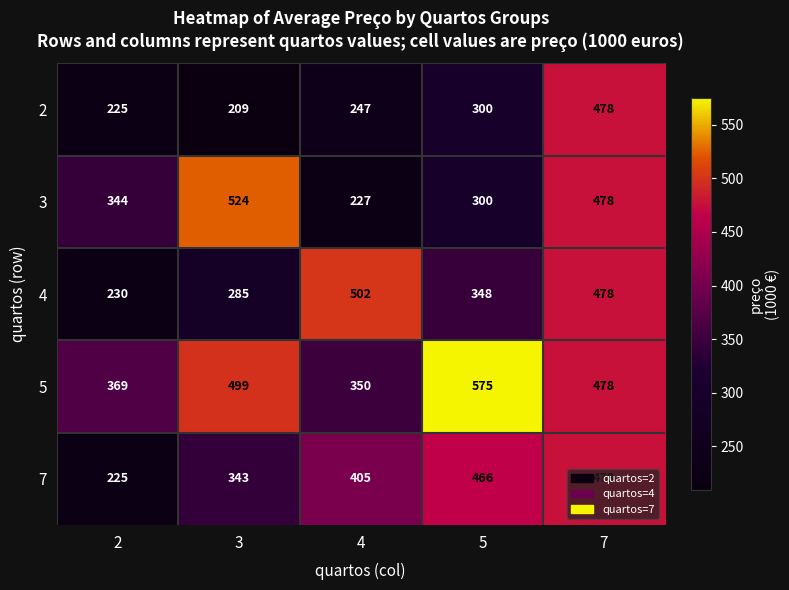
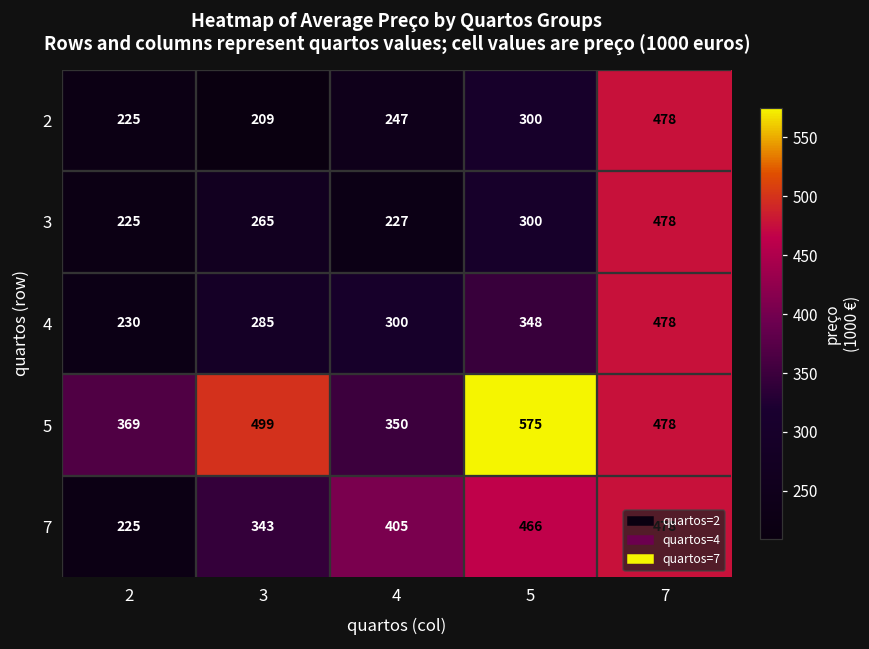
3, 2: 344 -> 225
3, 3: 524 -> 265
4, 4: 502 -> 300
